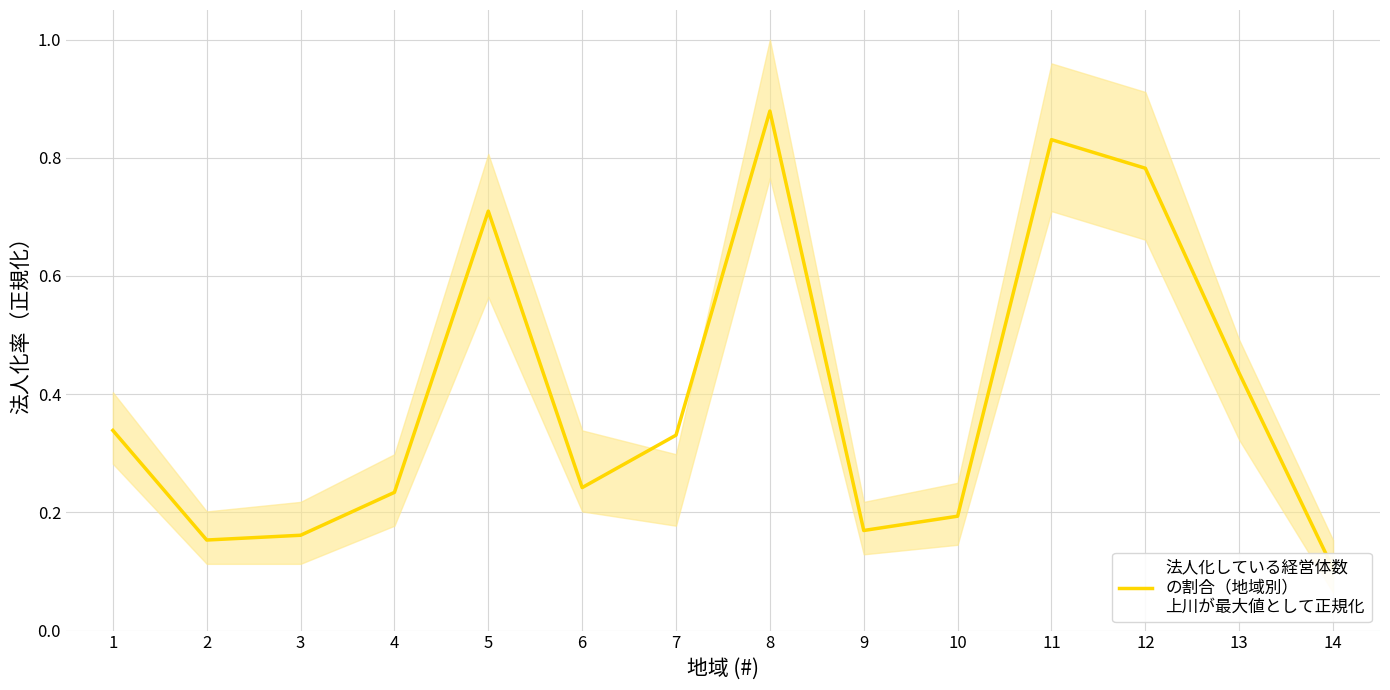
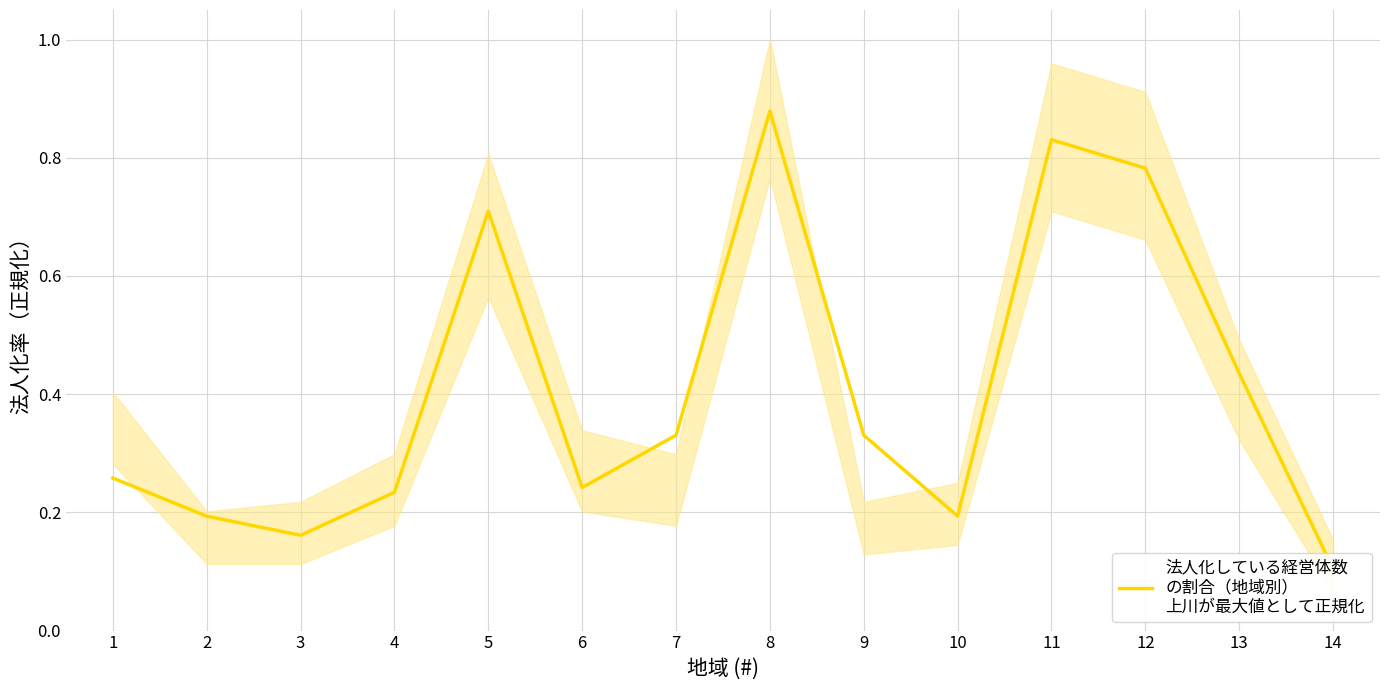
法人化している経営体数 の割合（地域別） 上川が最大値として正規化, 1: 0.34 -> 0.26
法人化している経営体数 の割合（地域別） 上川が最大値として正規化, 2: 0.15 -> 0.19
法人化している経営体数 の割合（地域別） 上川が最大値として正規化, 9: 0.17 -> 0.33
